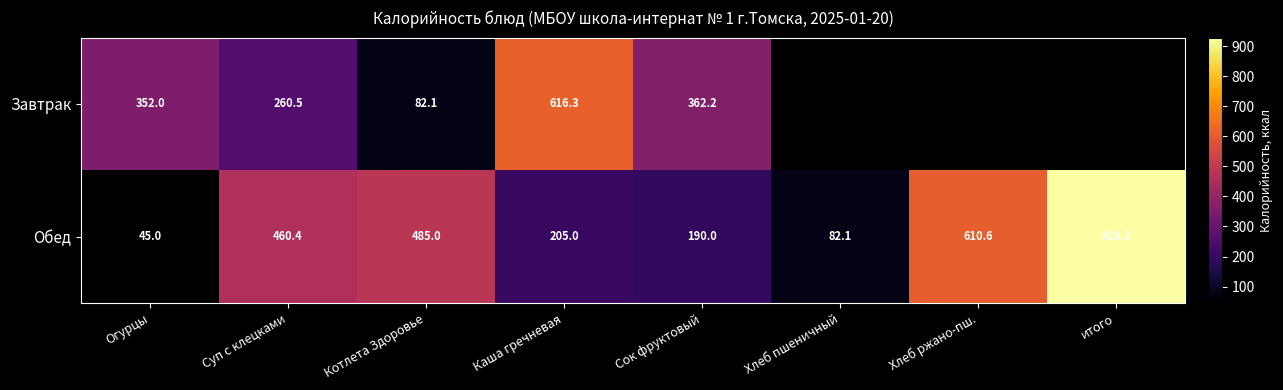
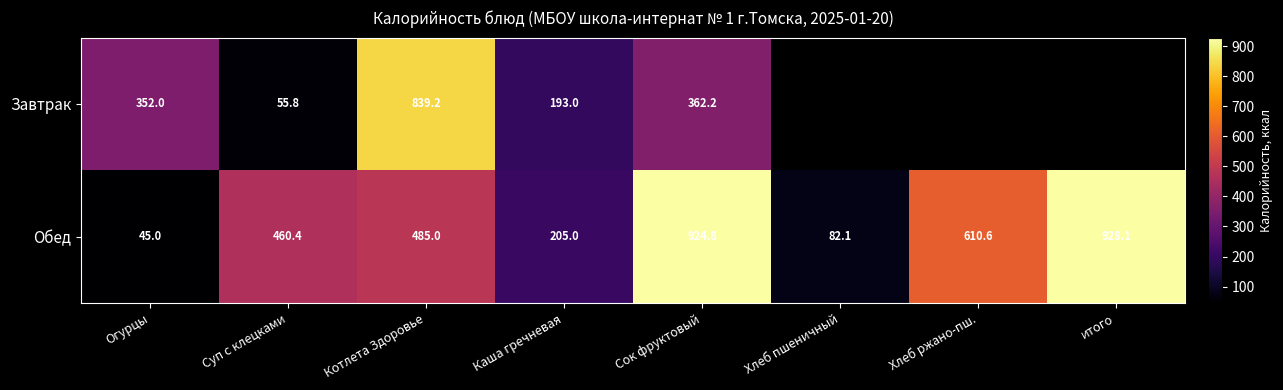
Завтрак, Суп с клецками: 260.5 -> 55.8
Завтрак, Котлета Здоровье: 82.1 -> 839.2
Завтрак, Каша гречневая: 616.3 -> 193.0
Обед, Сок фруктовый: 190.0 -> 924.8
